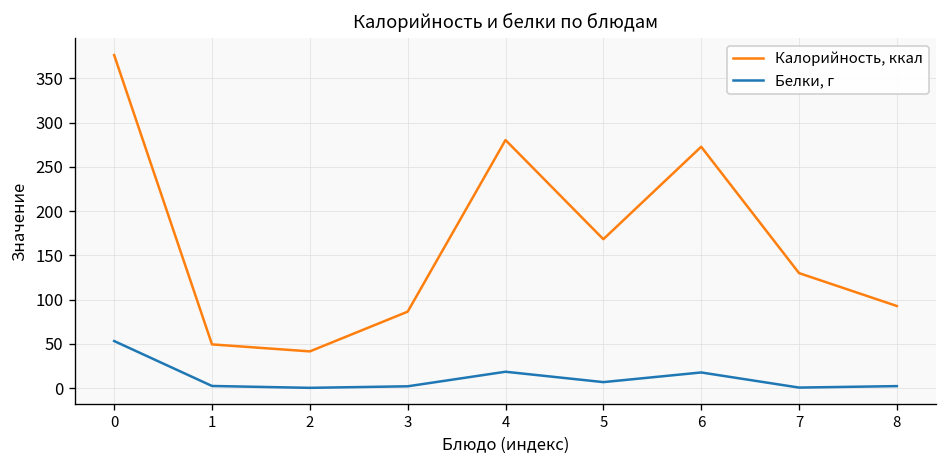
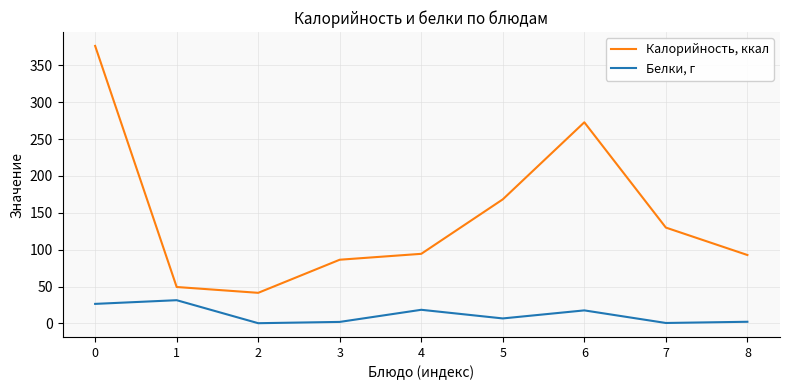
Белки, г, 0: 50 -> 30
Белки, г, 1: 0 -> 30
Калорийность, ккал, 4: 280 -> 90
